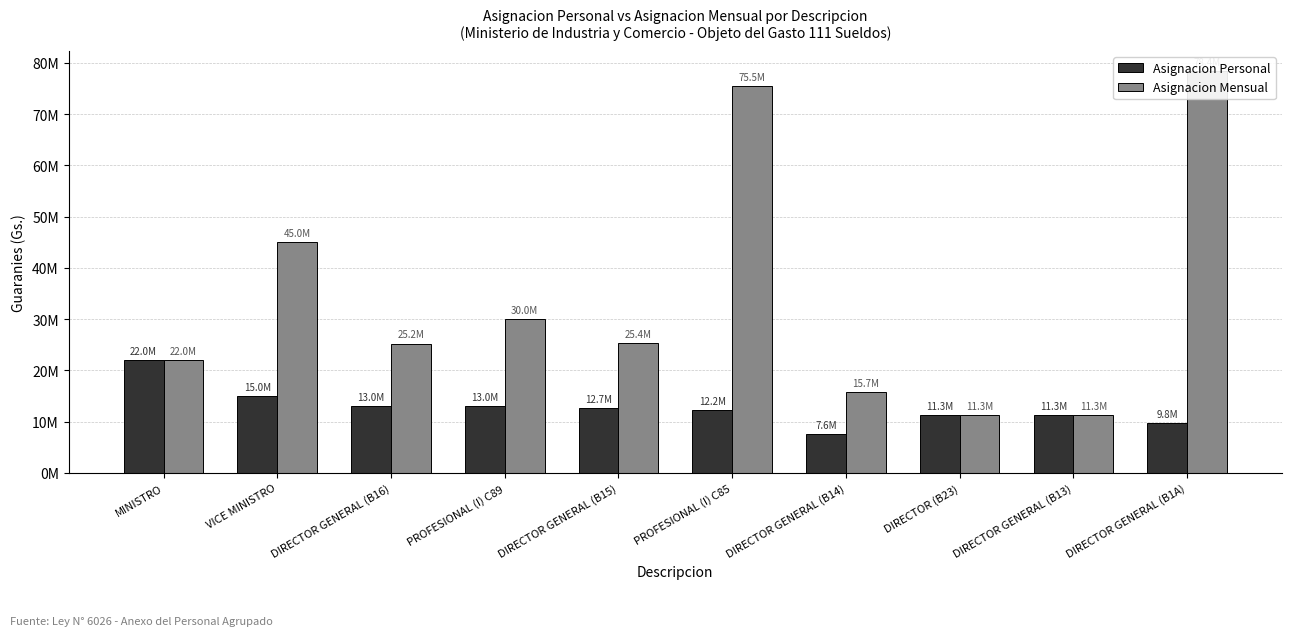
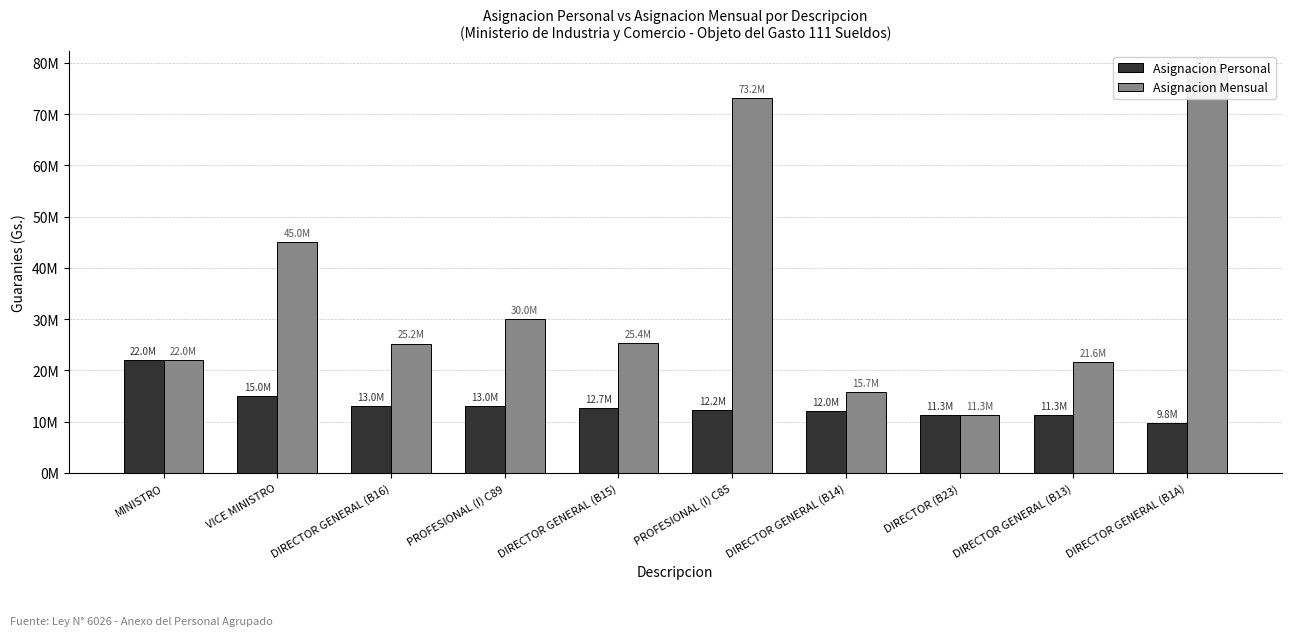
Asignacion Mensual, PROFESIONAL (I) C85: 75.5M -> 73.2M
Asignacion Personal, DIRECTOR GENERAL (B14): 7.6M -> 12.0M
Asignacion Mensual, DIRECTOR GENERAL (B13): 11.3M -> 21.6M
